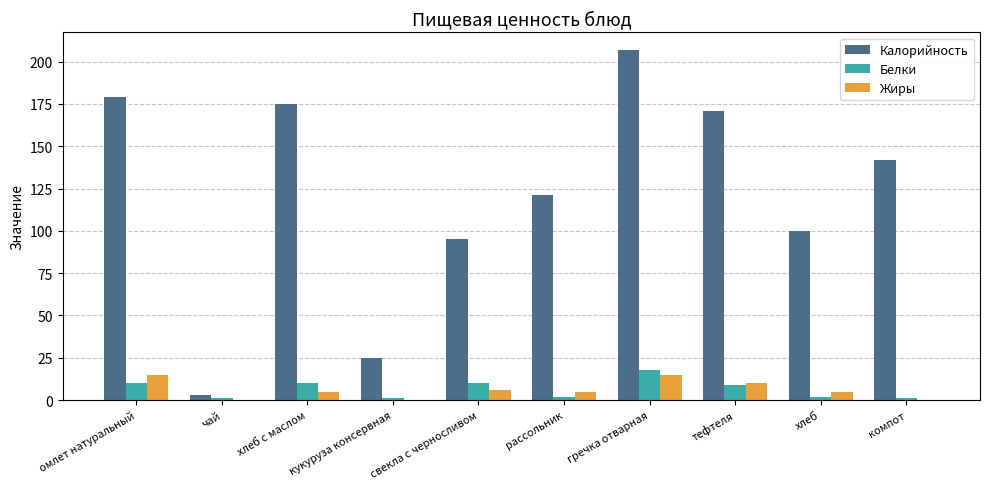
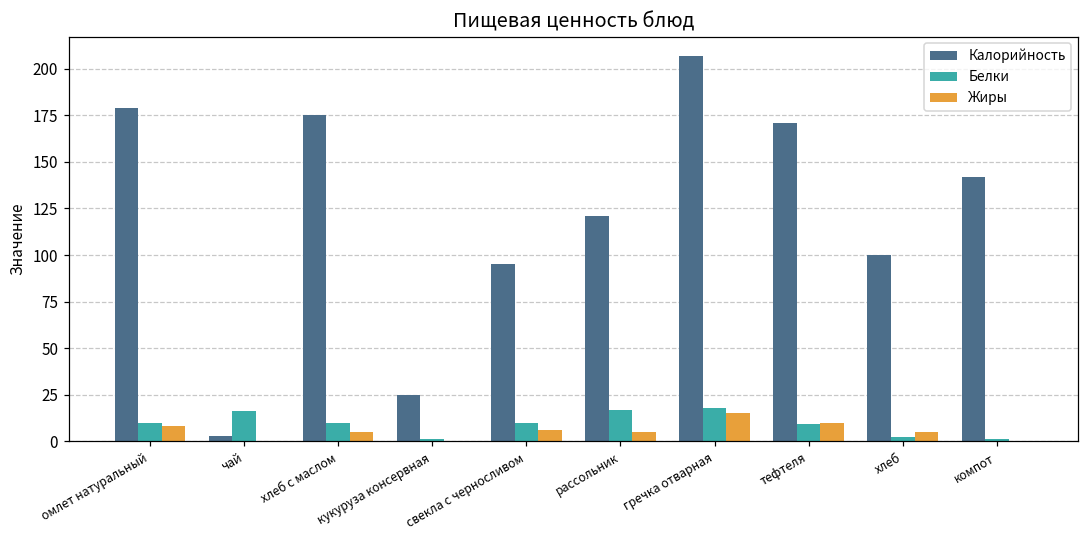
Жиры, омлет натуральный: 15 -> 8
Белки, чай: 1 -> 16
Белки, рассольник: 2 -> 17
